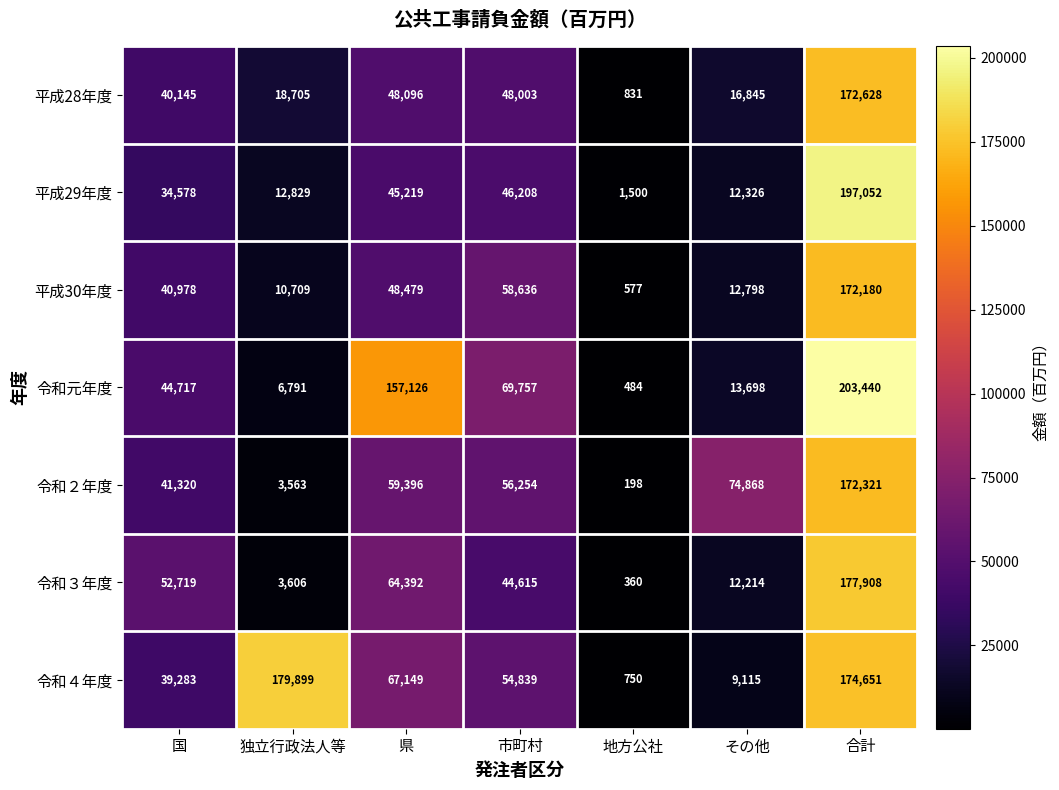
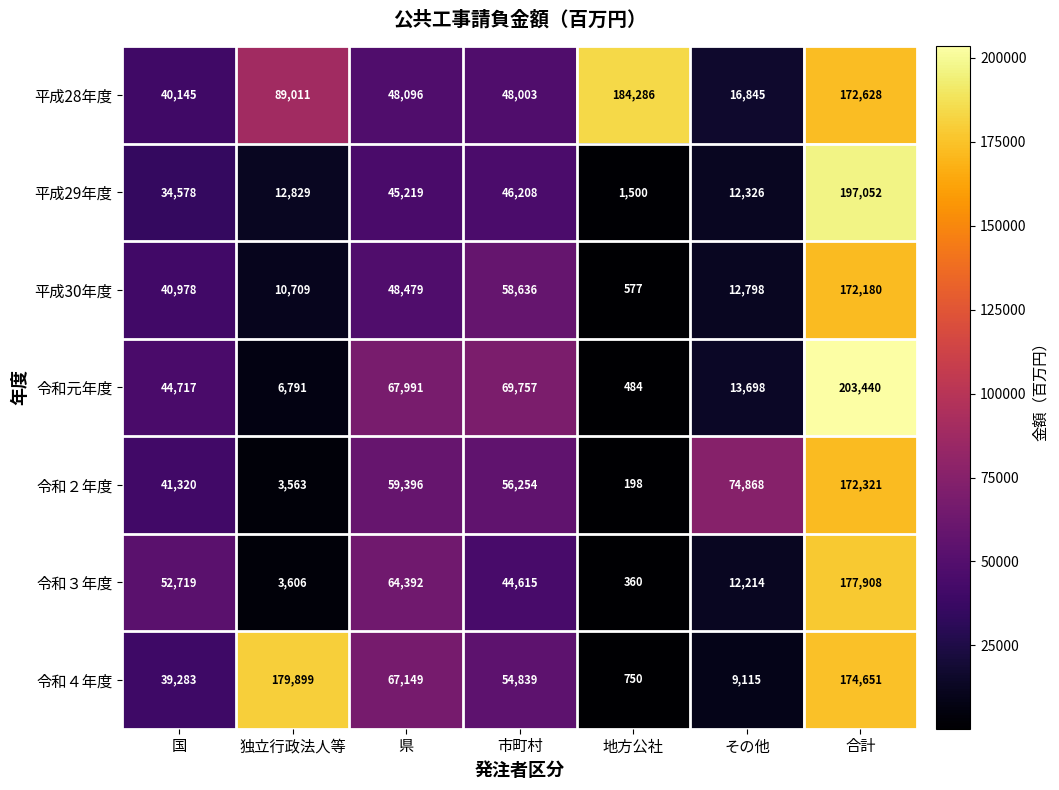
平成28年度, 独立行政法人等: 18,705 -> 89,011
平成28年度, 地方公社: 831 -> 184,286
令和元年度, 県: 157,126 -> 67,991
